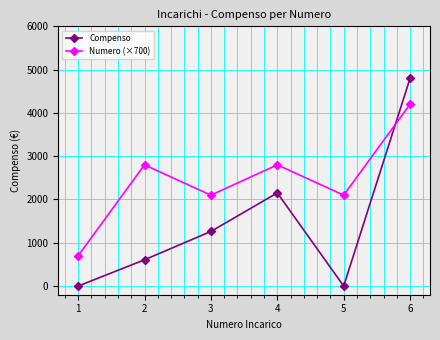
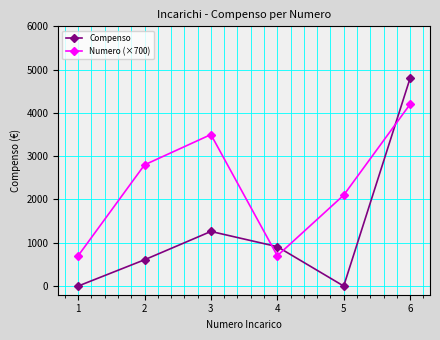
Numero (×700), 3: 2100 -> 3500
Compenso, 4: 2200 -> 900
Numero (×700), 4: 2800 -> 700
